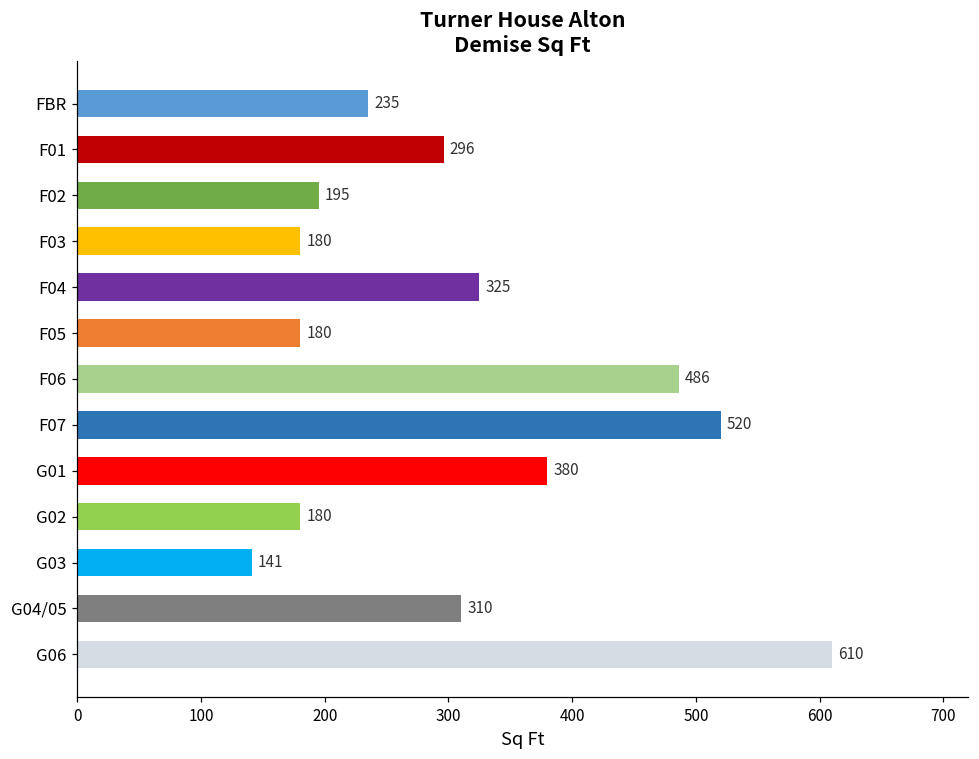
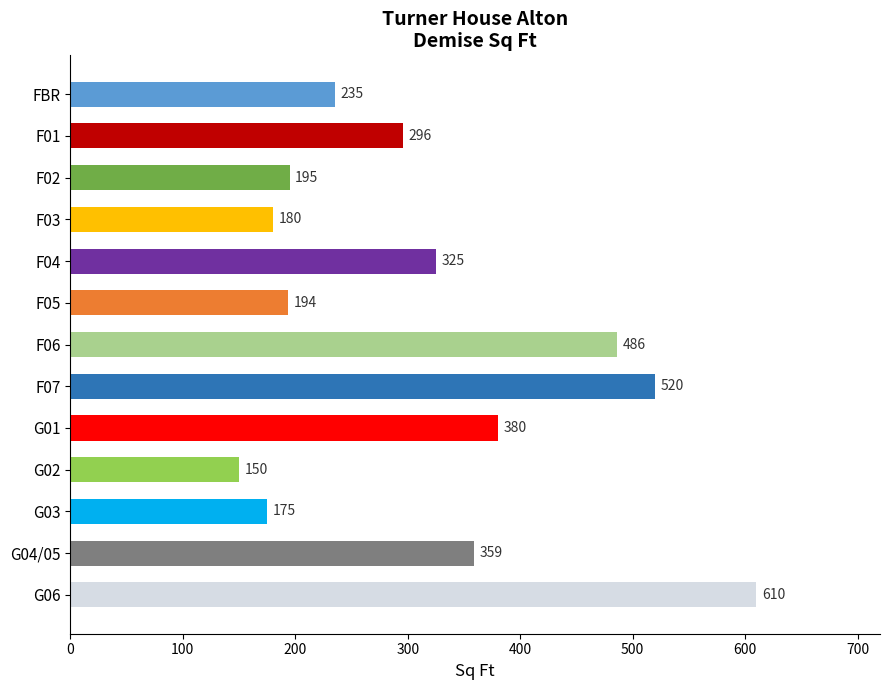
F05: 180 -> 194
G02: 180 -> 150
G03: 141 -> 175
G04/05: 310 -> 359
